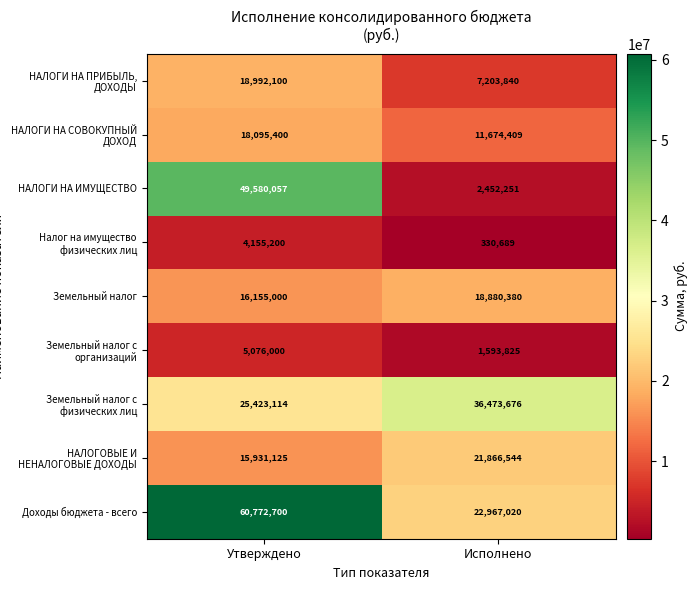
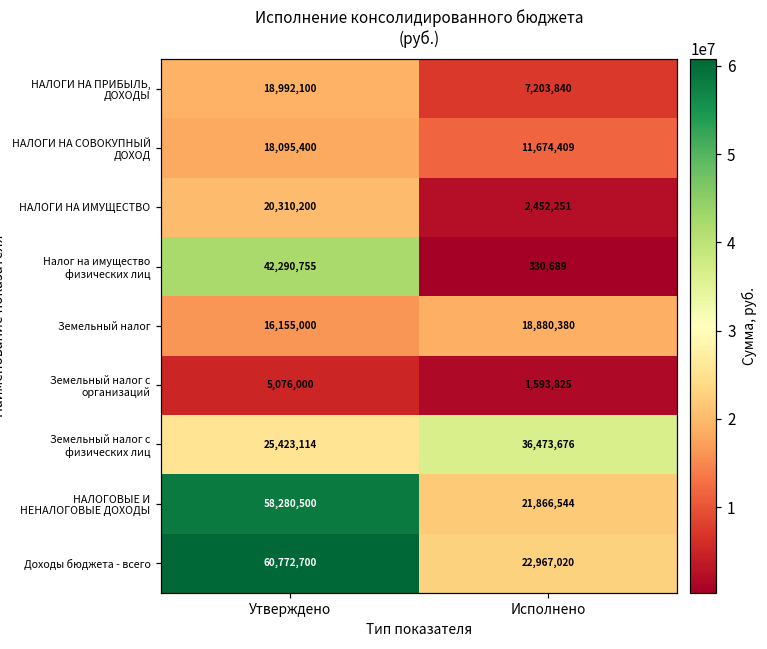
НАЛОГИ НА ИМУЩЕСТВО, Утверждено: 49,580,057 -> 20,310,200
Налог на имущество физических лиц, Утверждено: 4,155,200 -> 42,290,755
НАЛОГОВЫЕ И НЕНАЛОГОВЫЕ ДОХОДЫ, Утверждено: 15,931,125 -> 58,280,500
